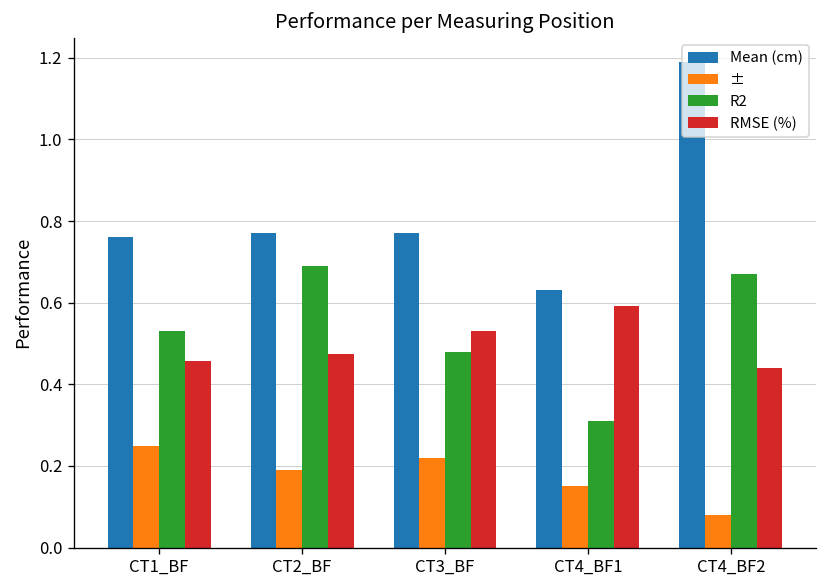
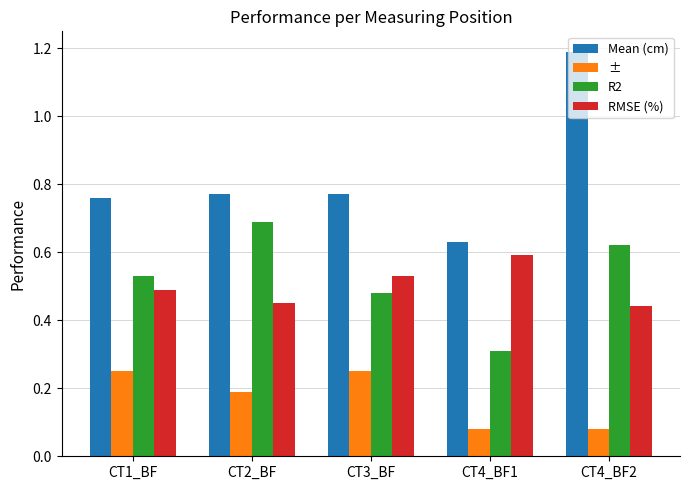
RMSE (%), CT1_BF: 0.46 -> 0.49
RMSE (%), CT2_BF: 0.48 -> 0.45
±, CT3_BF: 0.22 -> 0.25
±, CT4_BF1: 0.15 -> 0.08
R2, CT4_BF2: 0.67 -> 0.62
